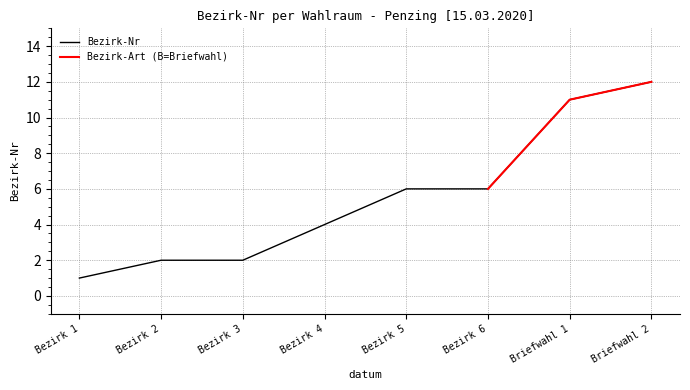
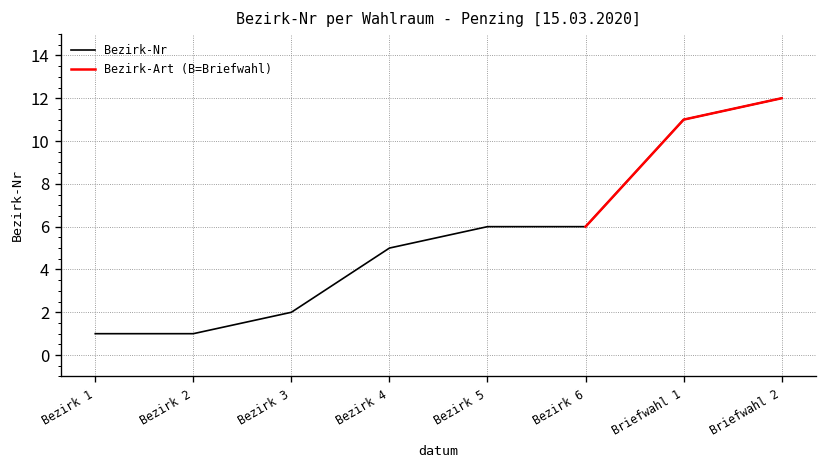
Bezirk-Nr, Bezirk 2: 2 -> 1
Bezirk-Nr, Bezirk 4: 4 -> 5
